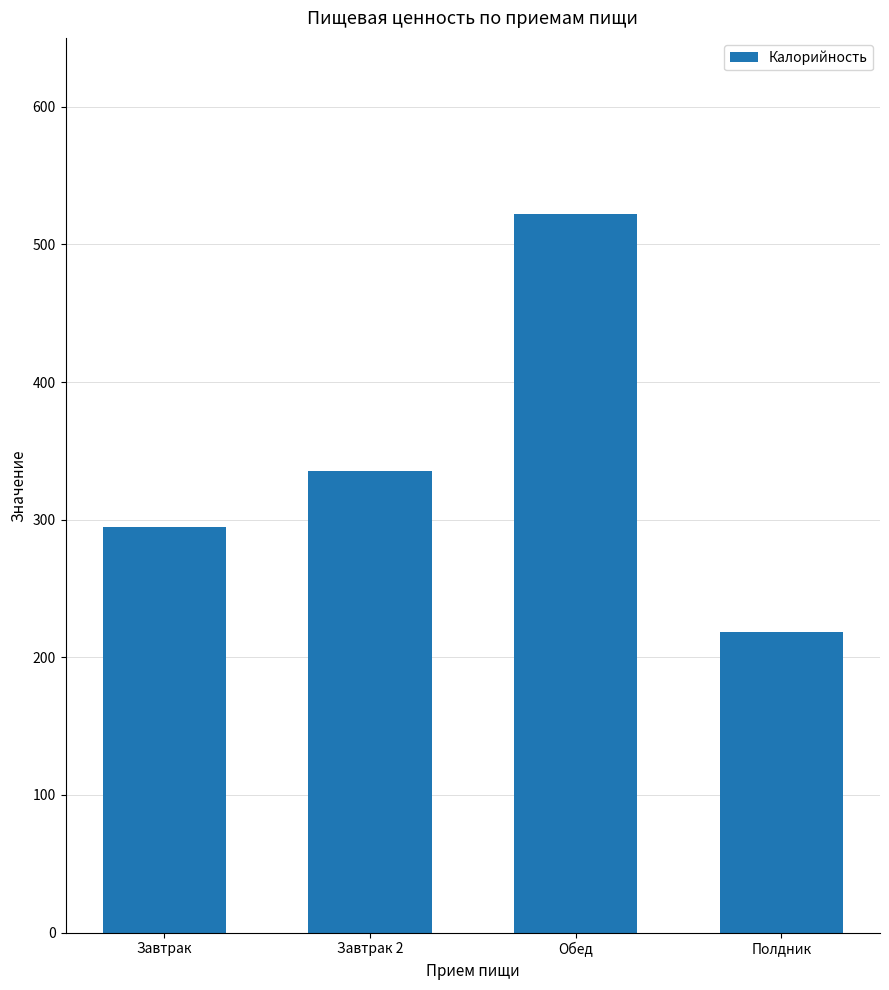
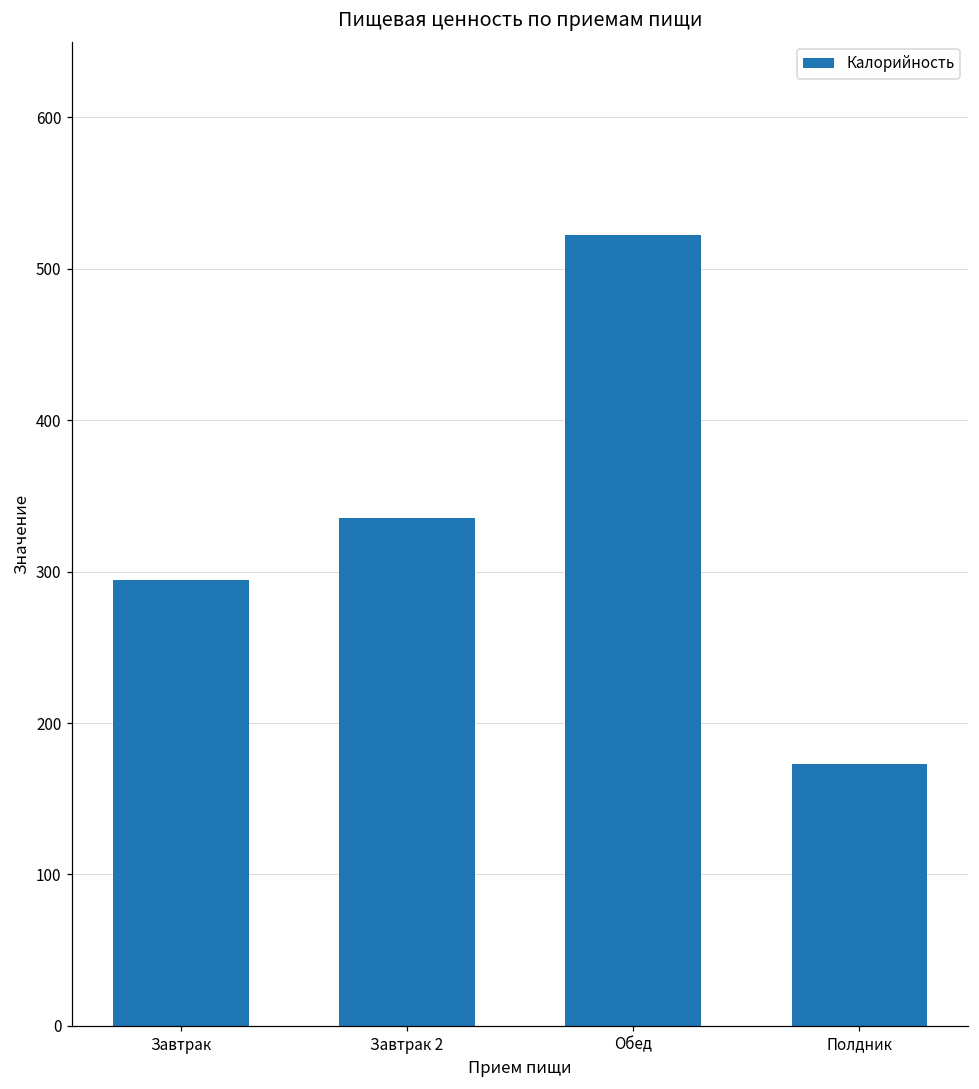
Полдник: 218 -> 173
